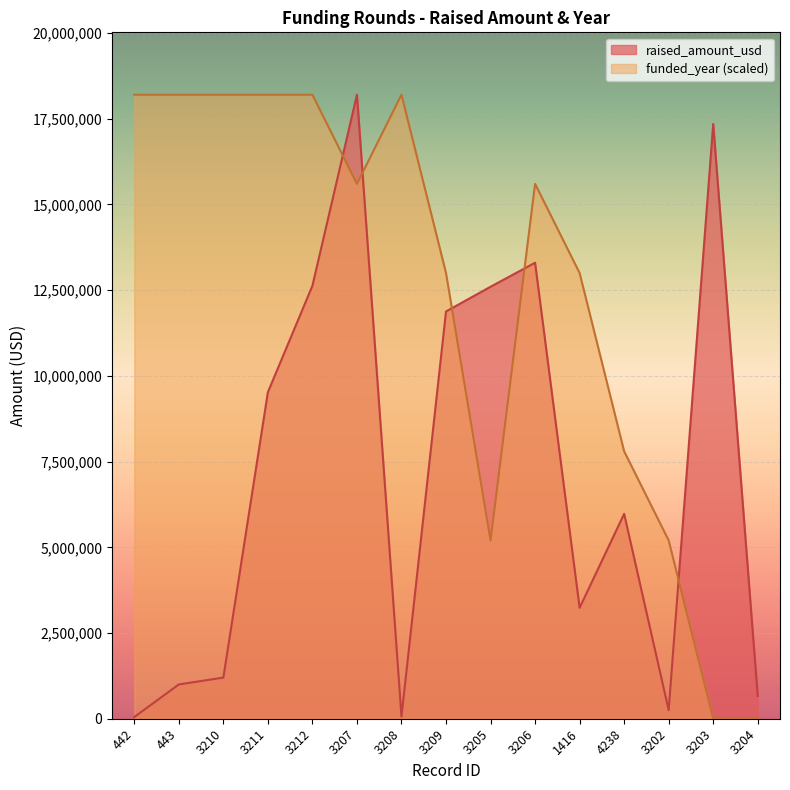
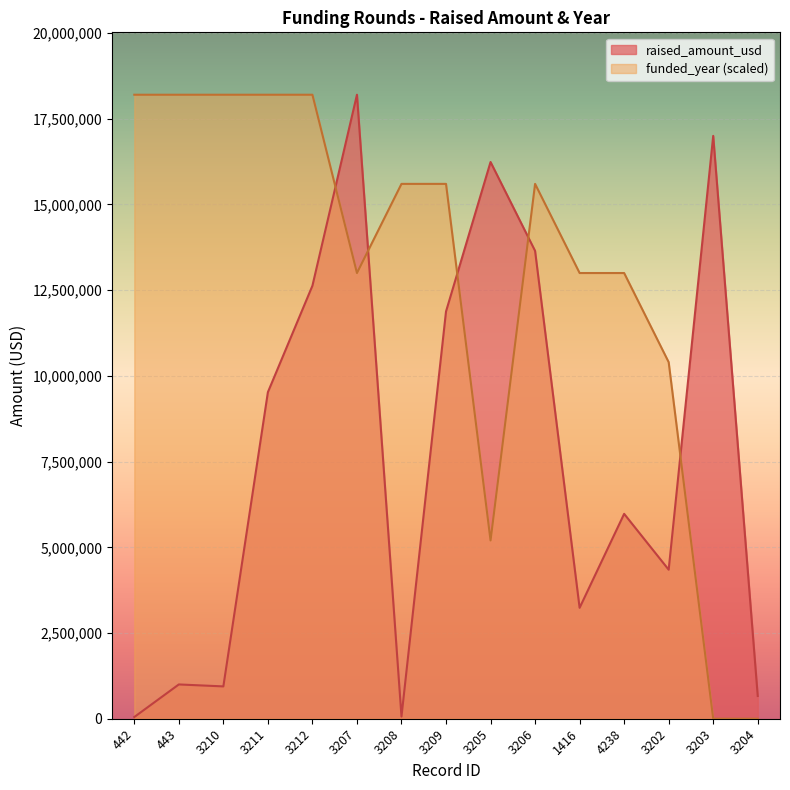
raised_amount_usd, 3210: 1,200,000 -> 900,000
funded_year (scaled), 3207: 15,600,000 -> 13,000,000
funded_year (scaled), 3208: 18,200,000 -> 15,600,000
funded_year (scaled), 3209: 13,000,000 -> 15,600,000
raised_amount_usd, 3205: 12,600,000 -> 16,200,000
raised_amount_usd, 3206: 13,300,000 -> 13,600,000
funded_year (scaled), 4238: 7,800,000 -> 13,000,000
raised_amount_usd, 3202: 300,000 -> 4,300,000
funded_year (scaled), 3202: 5,200,000 -> 10,400,000
raised_amount_usd, 3203: 17,300,000 -> 17,000,000
